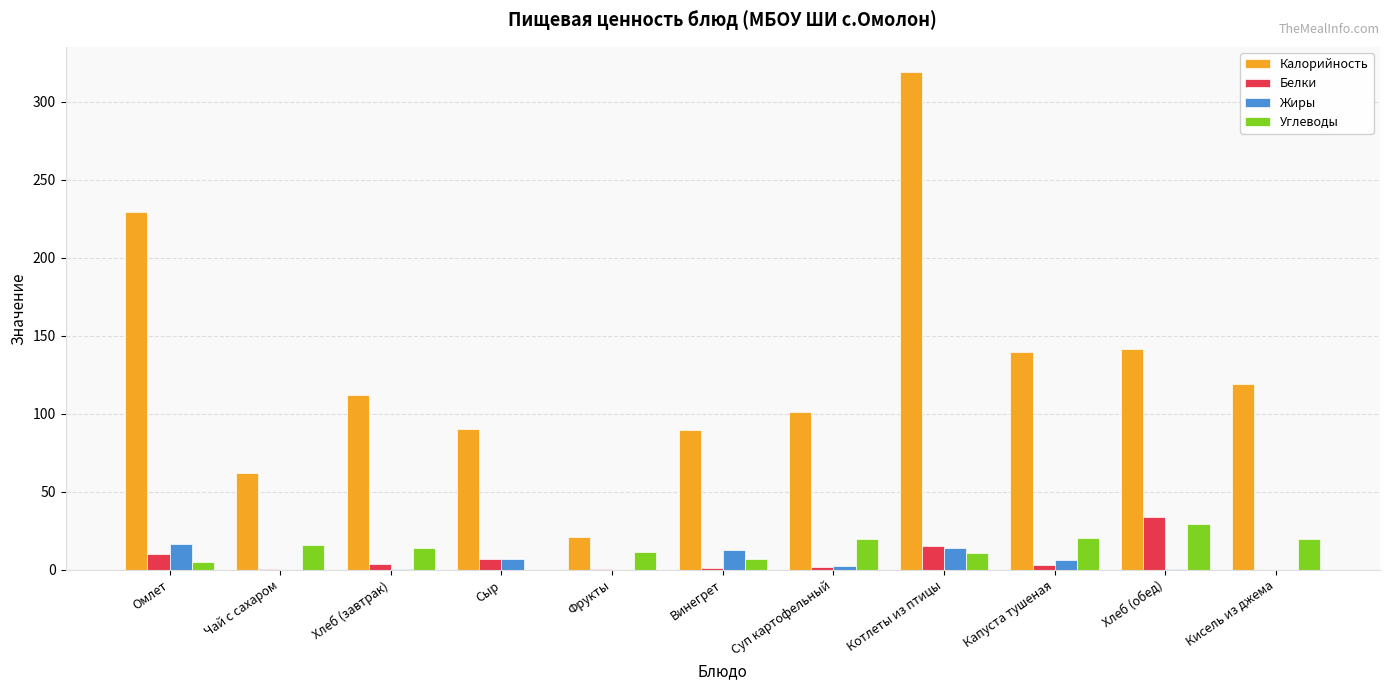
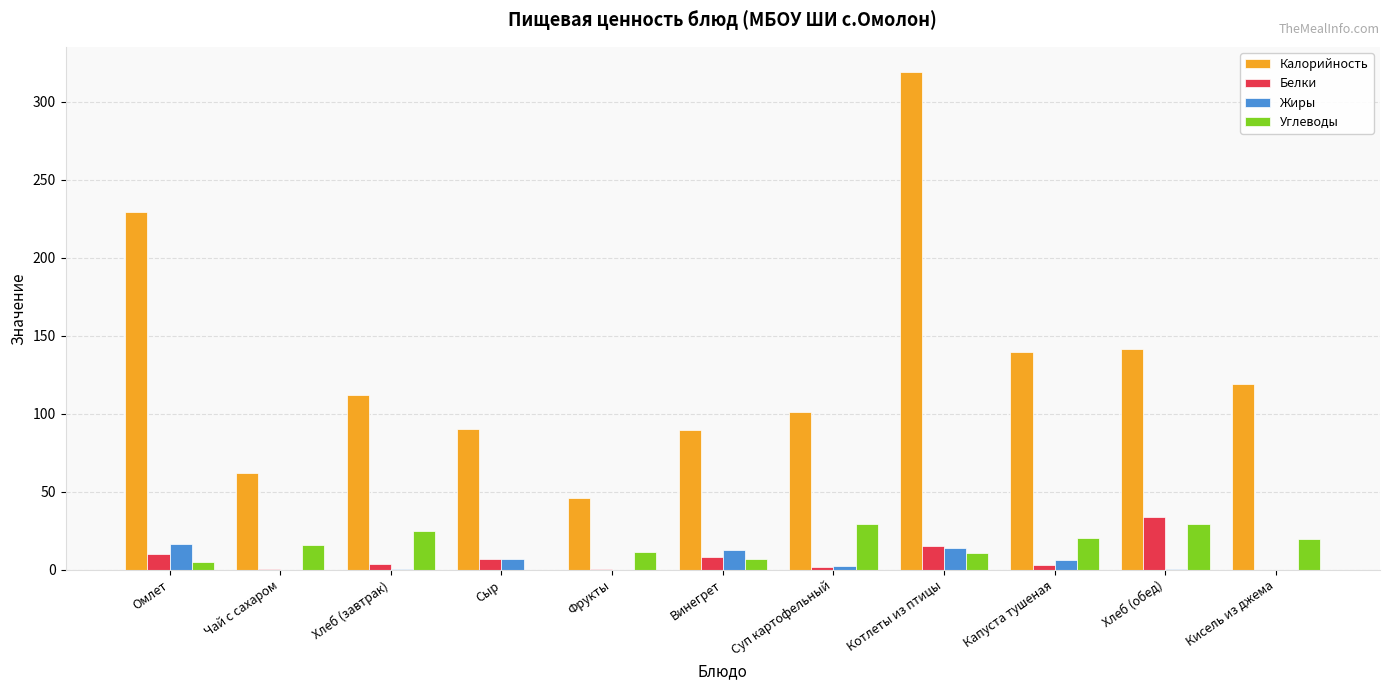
Углеводы, Хлеб (завтрак): 14 -> 25
Калорийность, Фрукты: 21 -> 46
Белки, Винегрет: 1 -> 8
Углеводы, Суп картофельный: 20 -> 30
